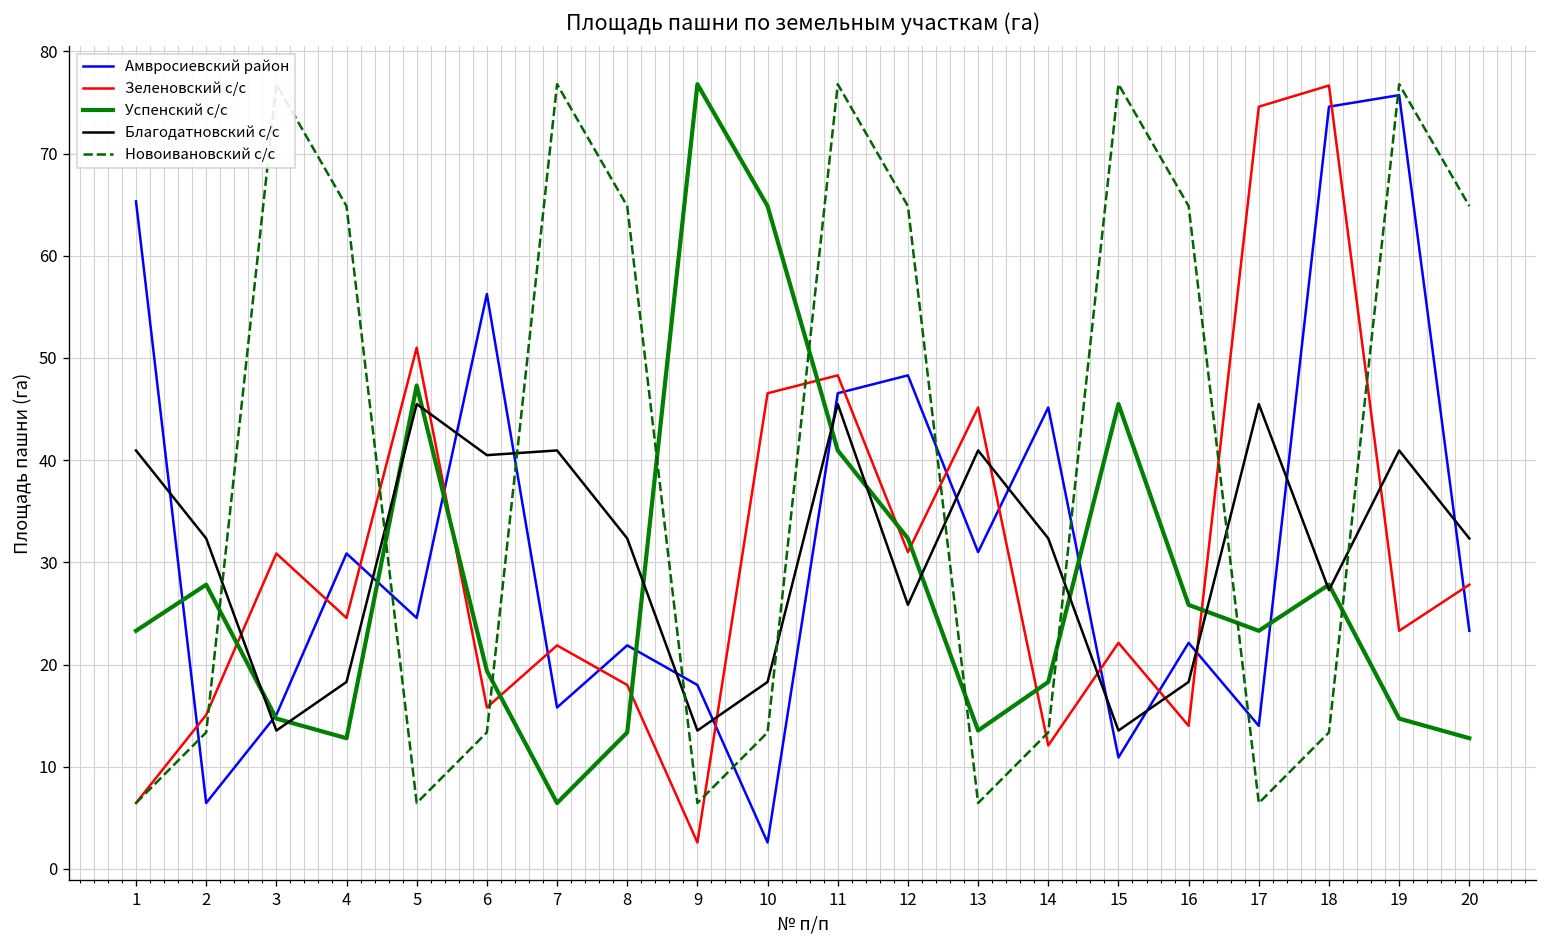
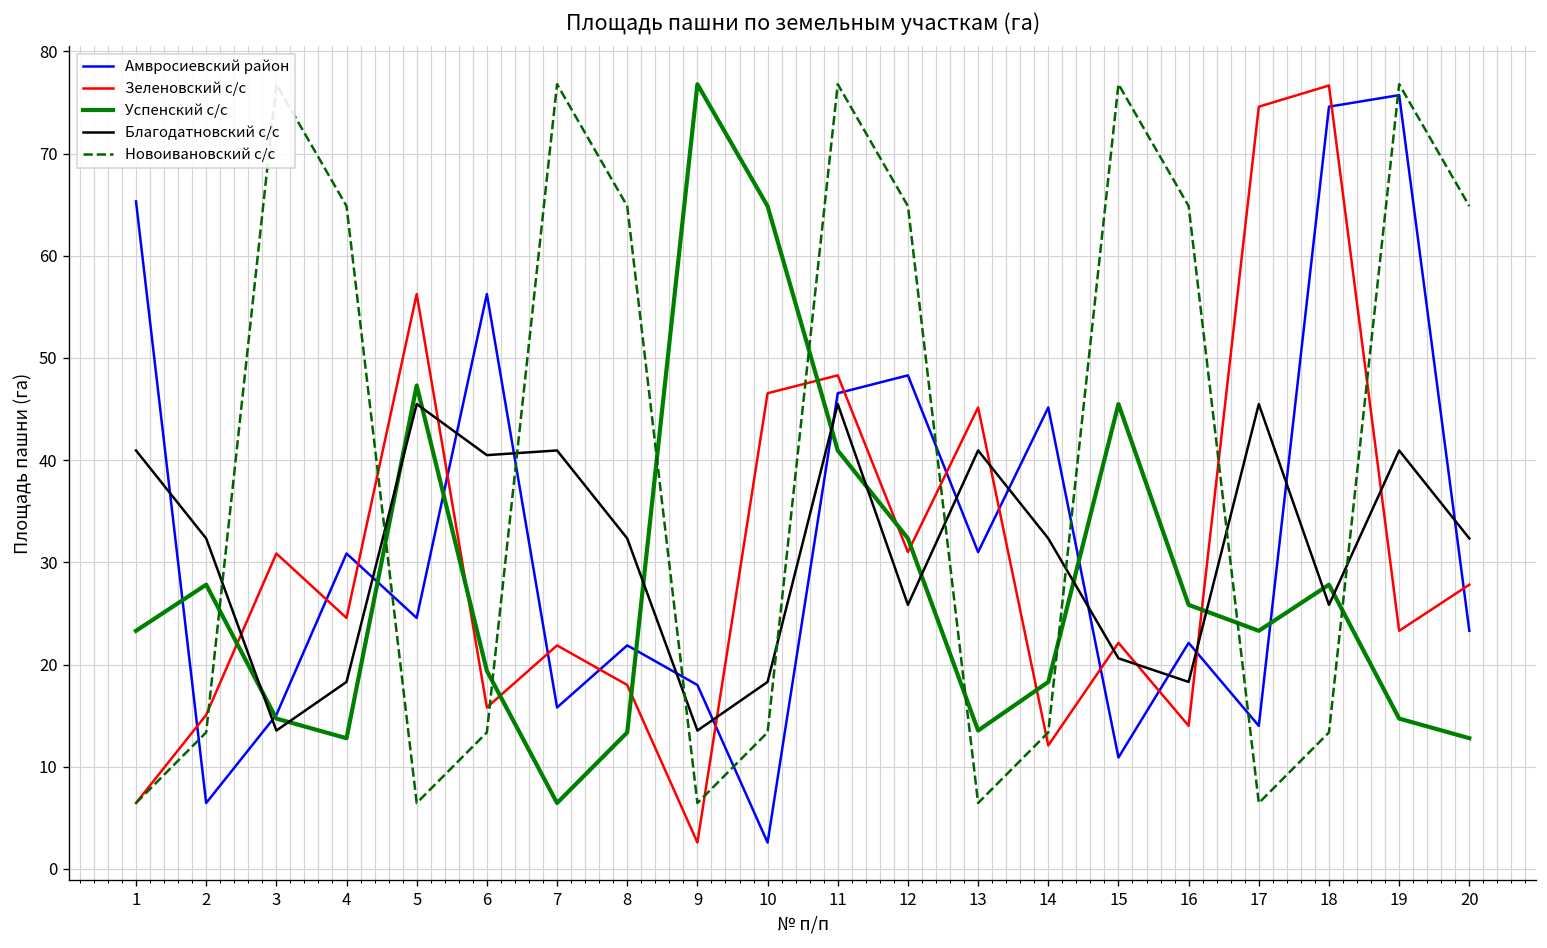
Зеленовский с/с, 5: 51 -> 56
Благодатновский с/с, 15: 14 -> 21
Благодатновский с/с, 18: 27 -> 26
